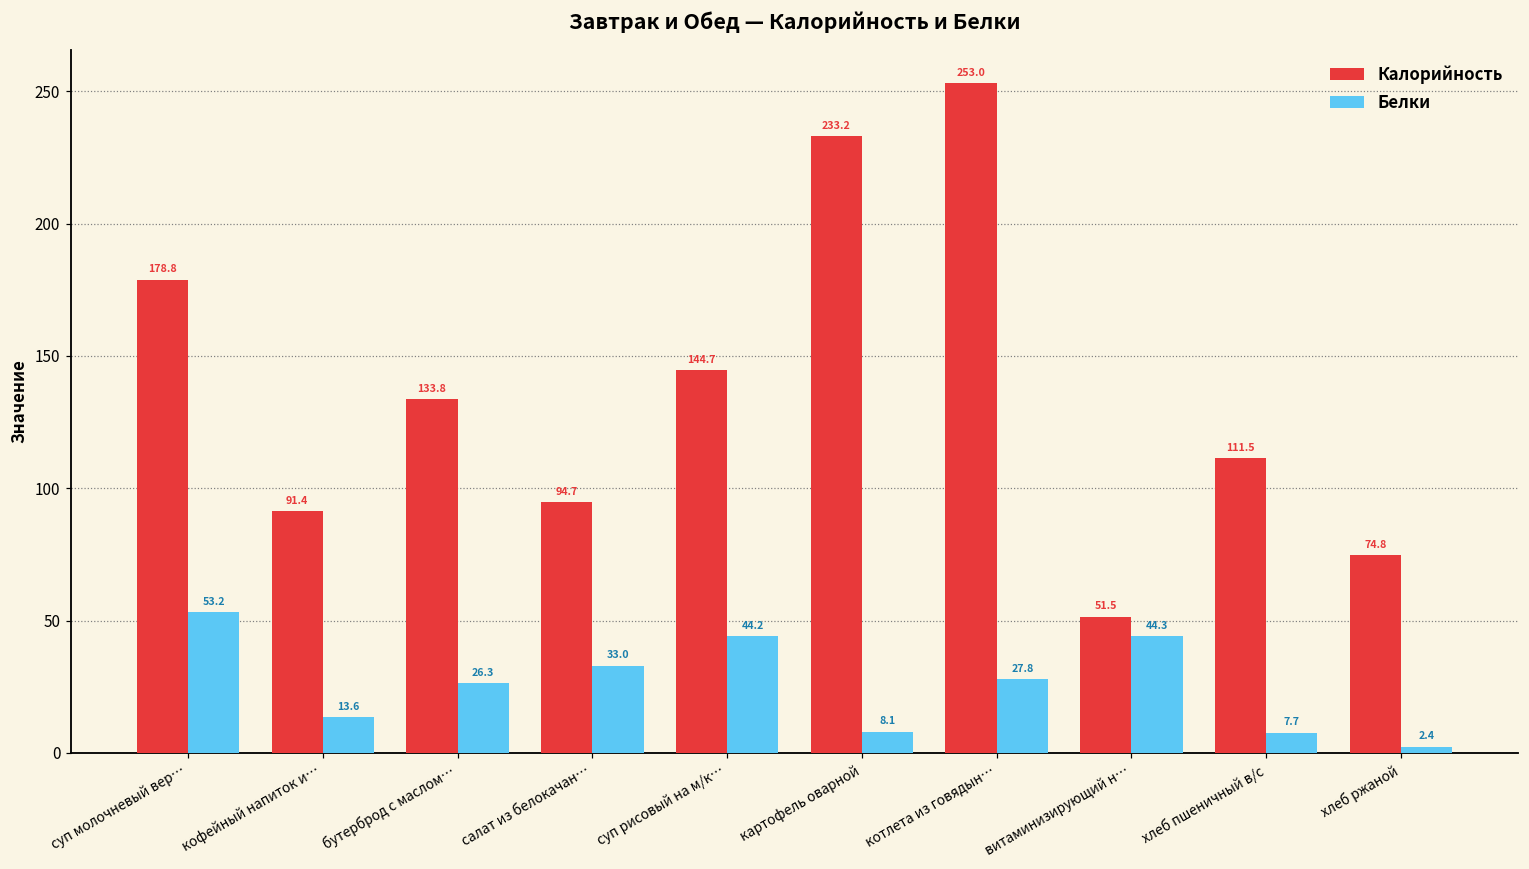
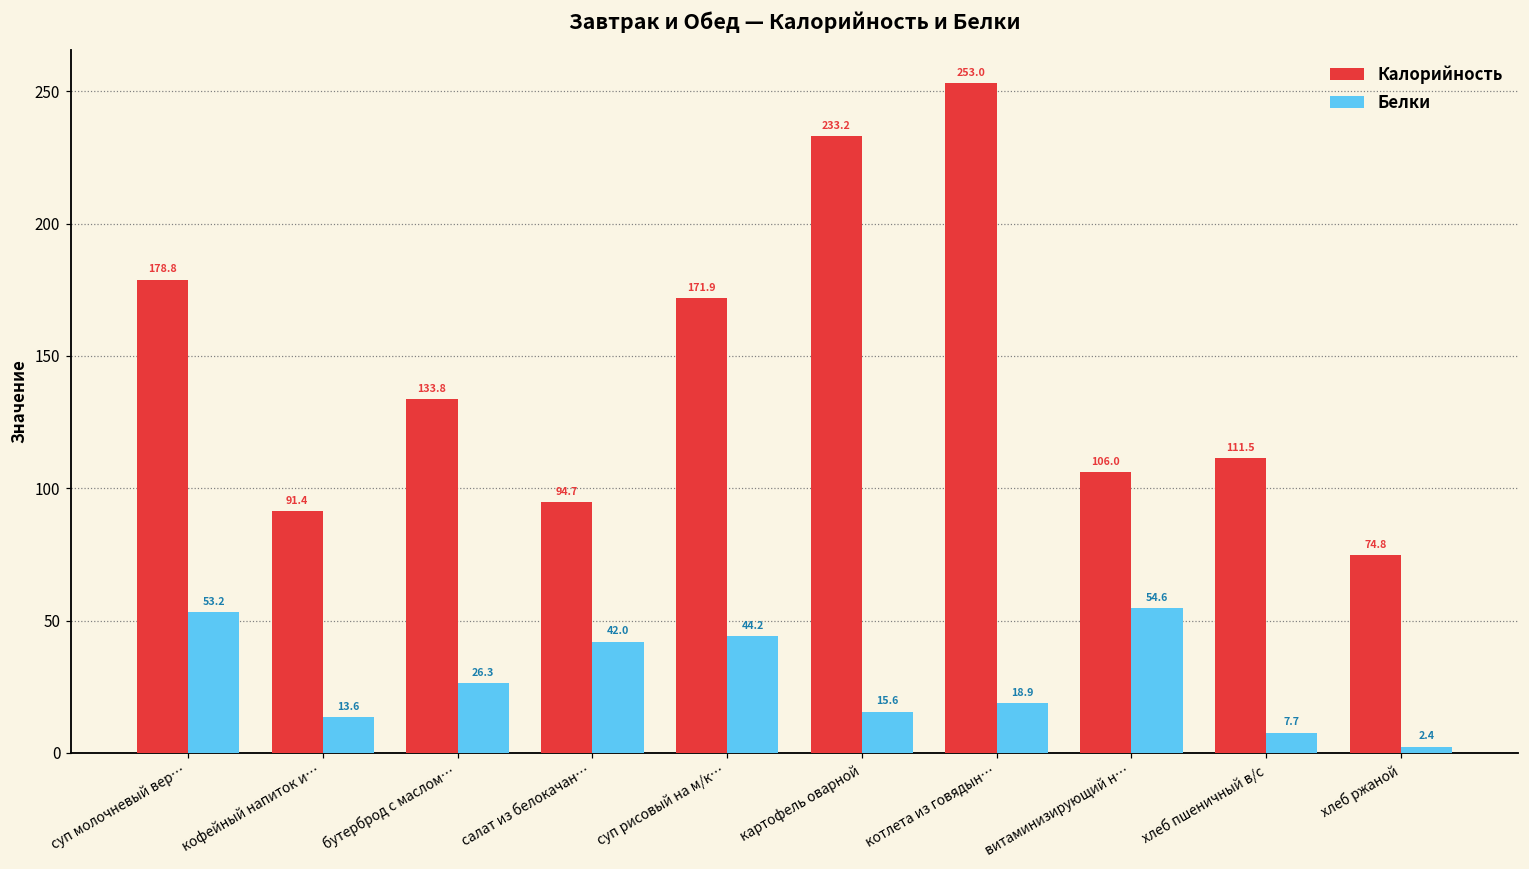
Белки, салат из белокачан…: 33.0 -> 42.0
Калорийность, суп рисовый на м/к…: 144.7 -> 171.9
Белки, картофель оварной: 8.1 -> 15.6
Белки, котлета из говядын…: 27.8 -> 18.9
Калорийность, витаминизирующий н…: 51.5 -> 106.0
Белки, витаминизирующий н…: 44.3 -> 54.6
